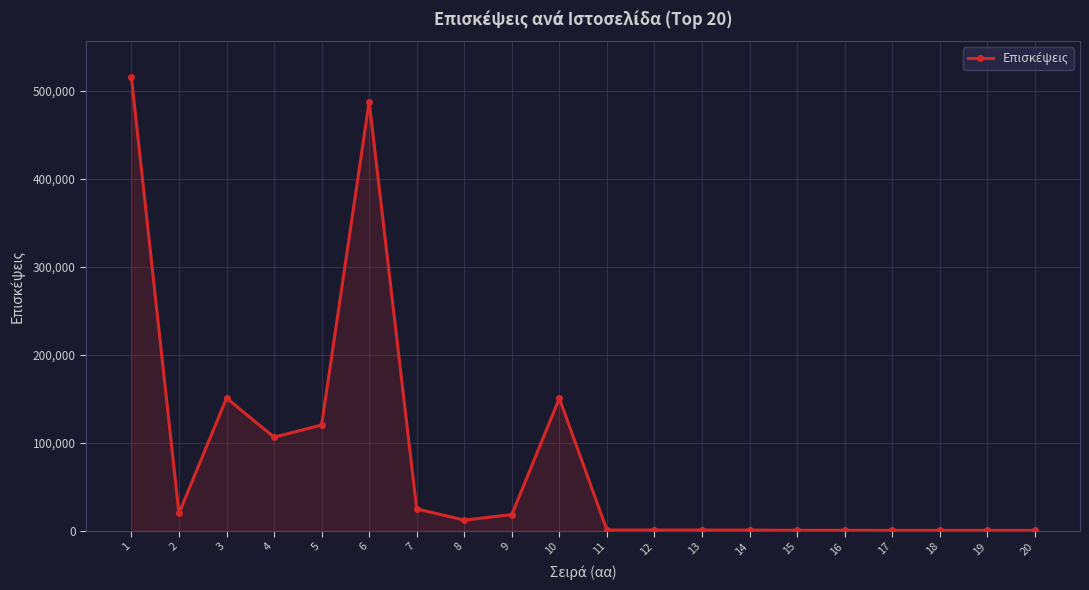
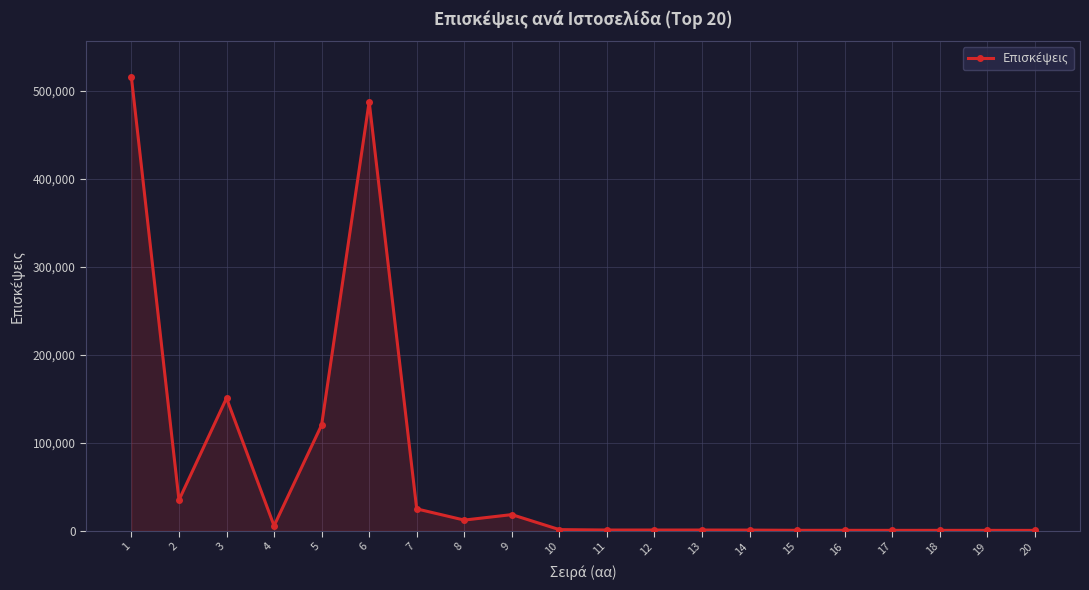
2: 20,000 -> 30,000
4: 110,000 -> 10,000
10: 150,000 -> 0
